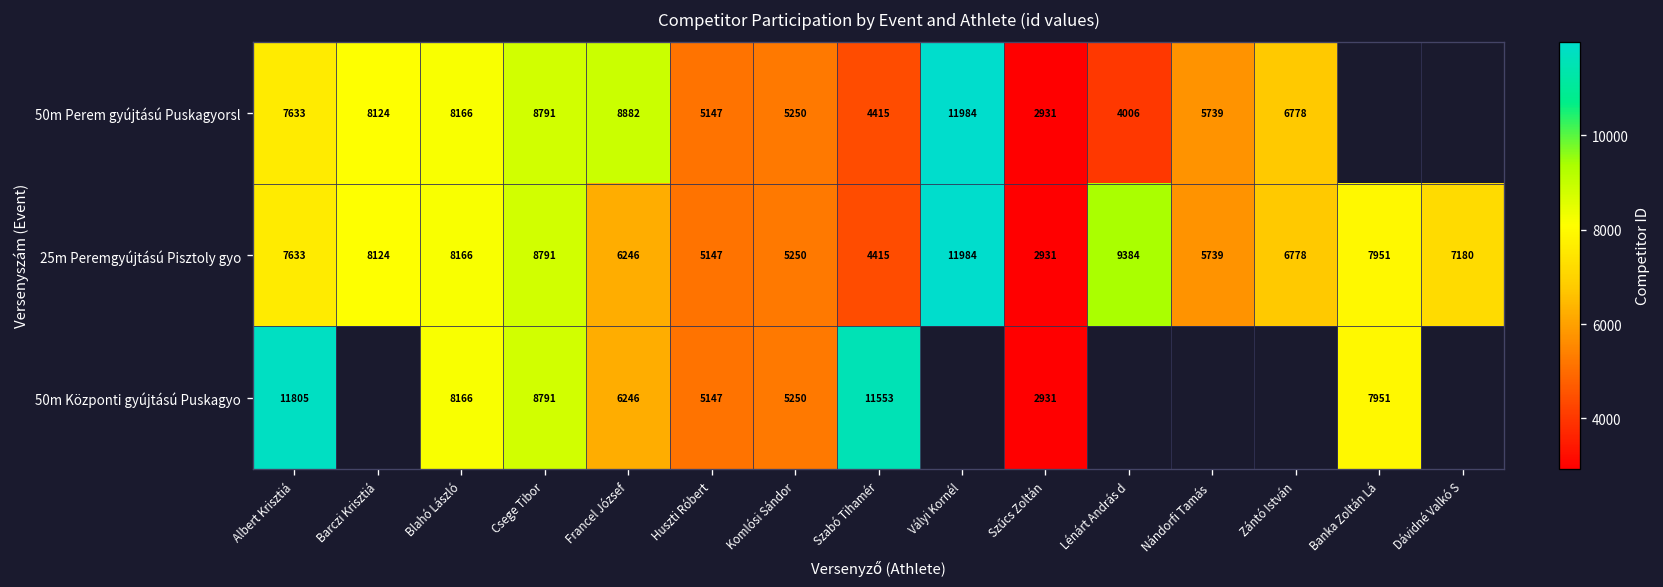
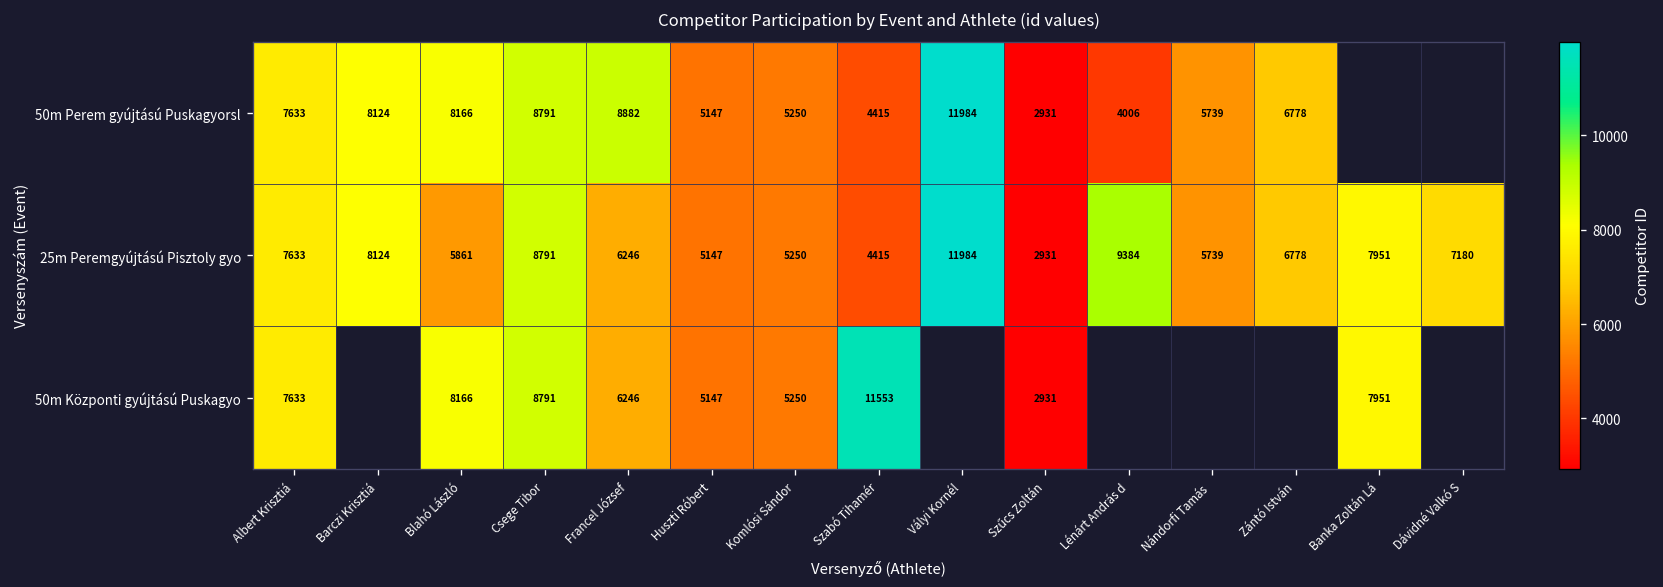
25m Peremgyújtású Pisztoly gyo, Blahó László: 8166 -> 5861
50m Központi gyújtású Puskagyo, Albert Krisztiá: 11805 -> 7633
